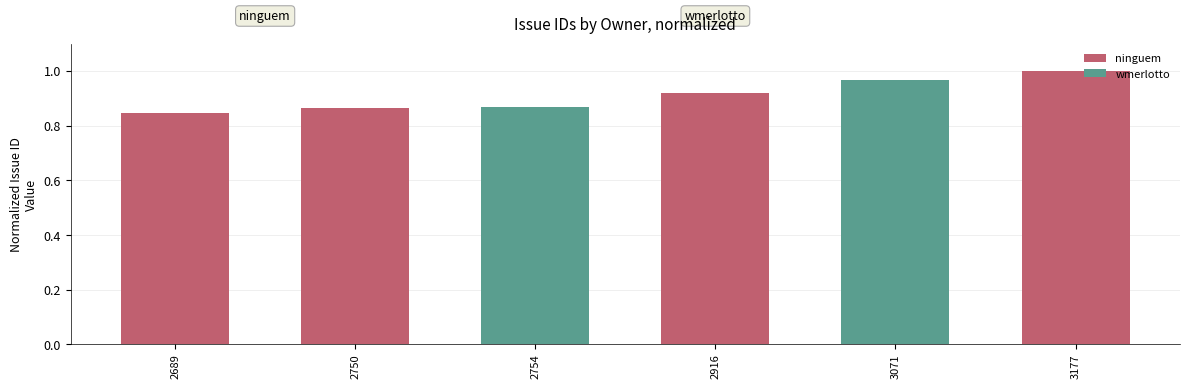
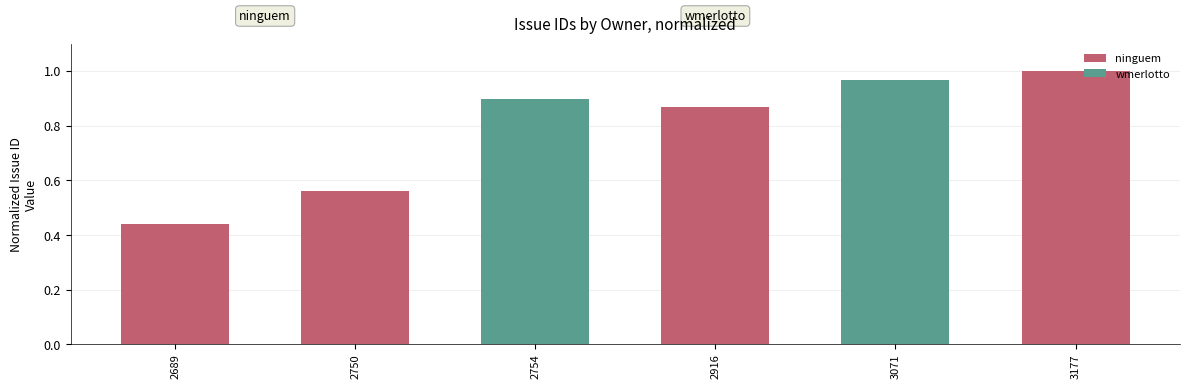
ninguem, 2689: 0.85 -> 0.44
ninguem, 2750: 0.87 -> 0.56
wmerlotto, 2754: 0.87 -> 0.90
ninguem, 2916: 0.92 -> 0.87
